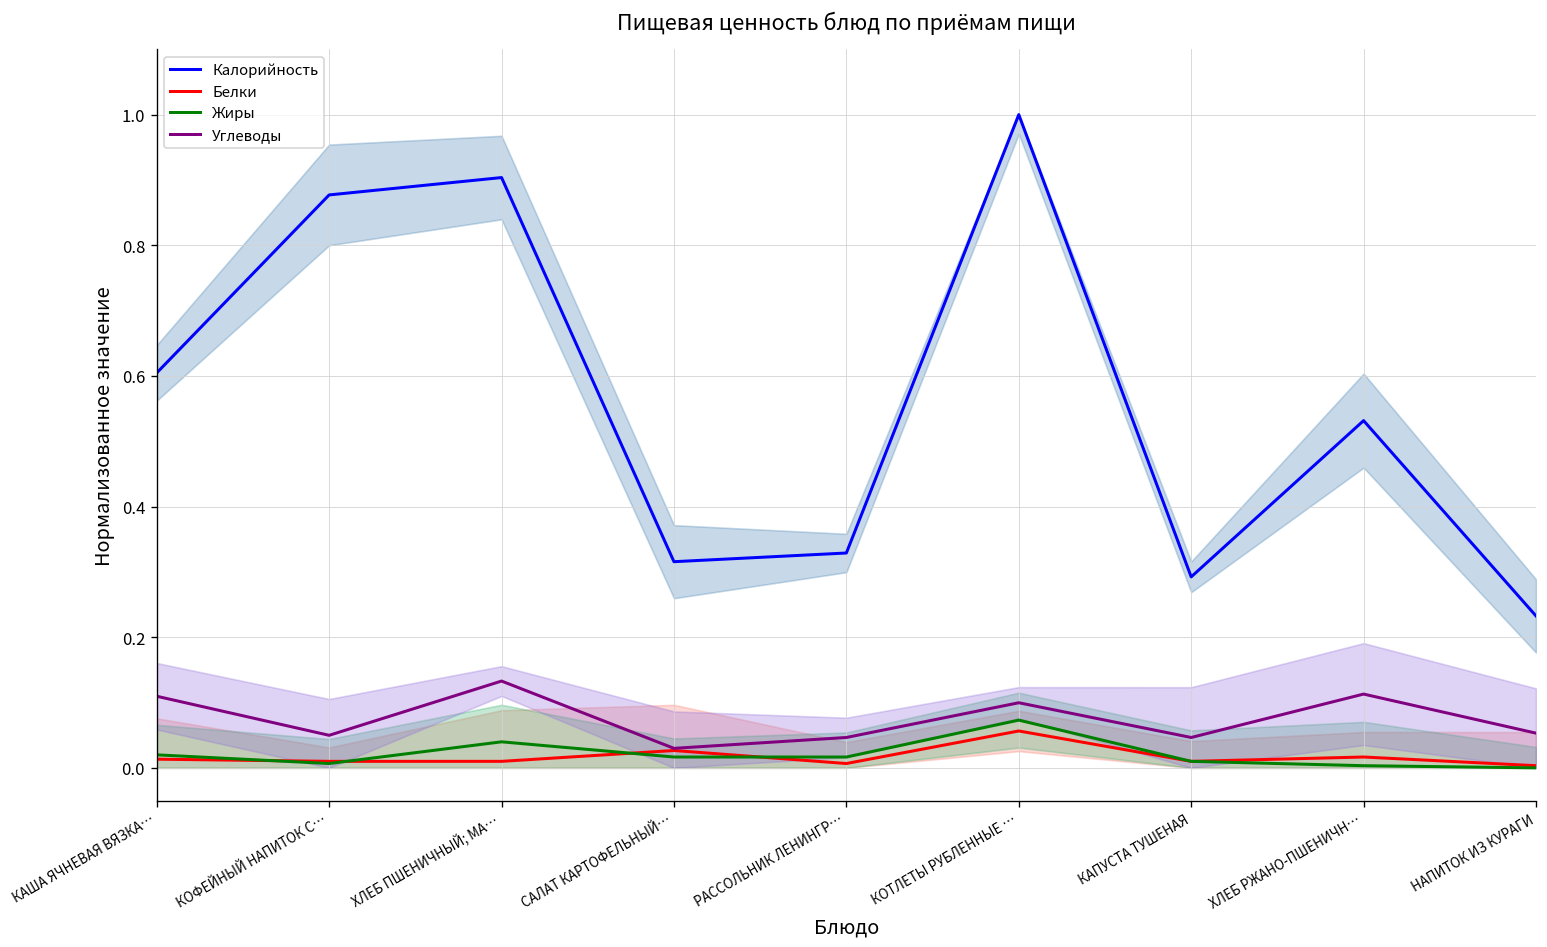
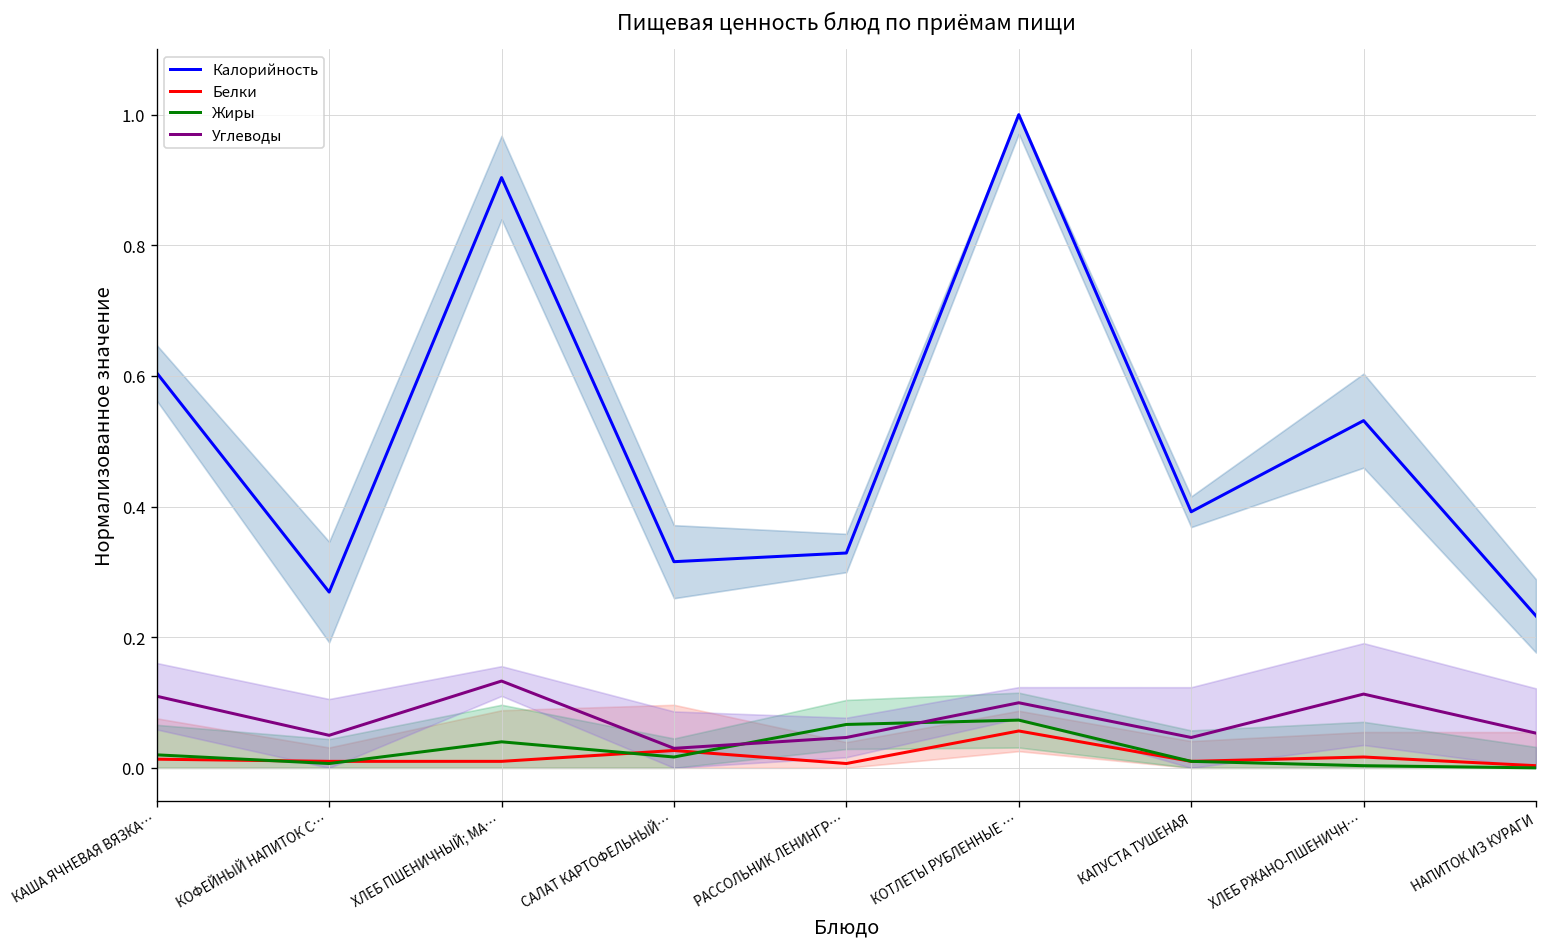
Калорийность, КОФЕЙНЫЙ НАПИТОК С…: 0.88 -> 0.27
Жиры, РАССОЛЬНИК ЛЕНИНГР…: 0.02 -> 0.07
Калорийность, КАПУСТА ТУШЕНАЯ: 0.29 -> 0.39
